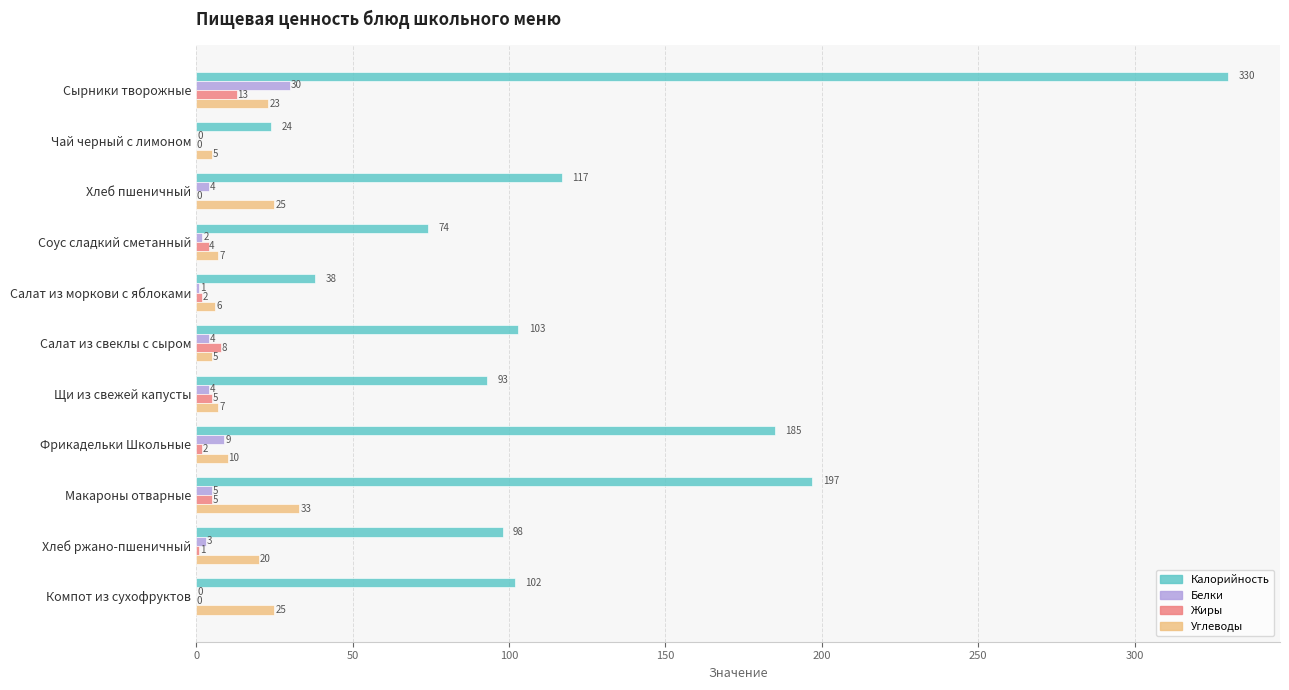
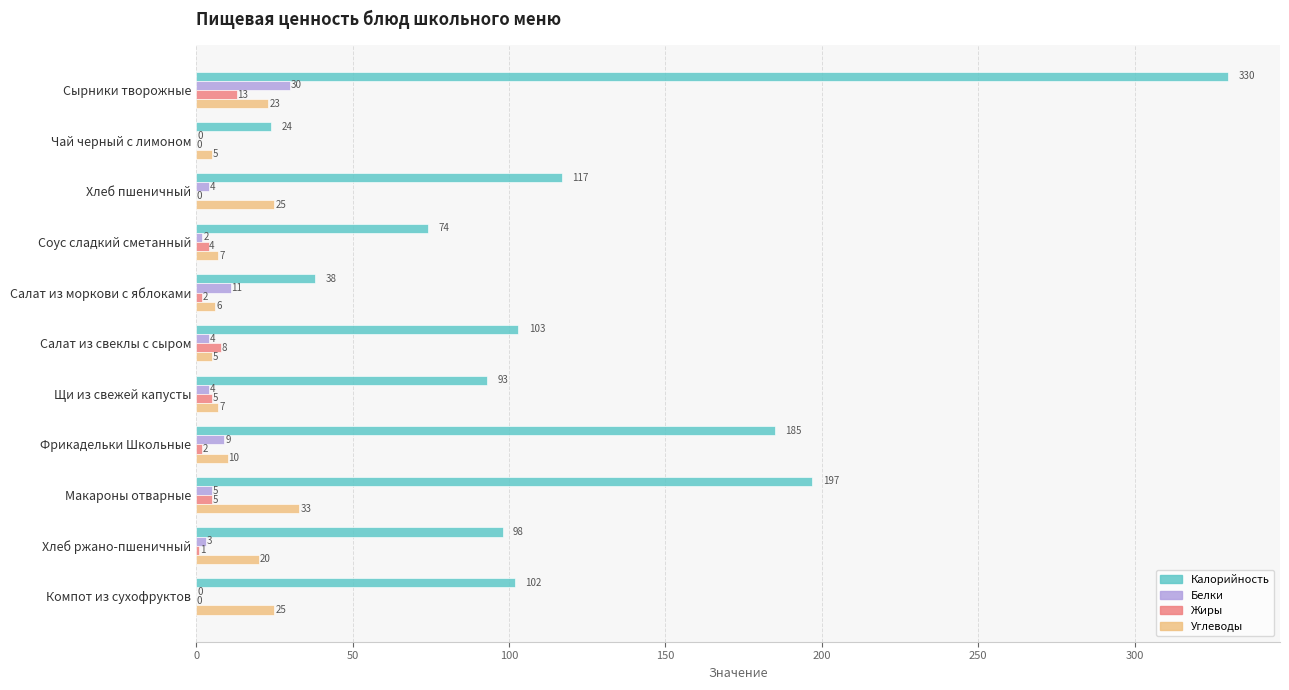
Белки, Салат из моркови с яблоками: 1 -> 11
